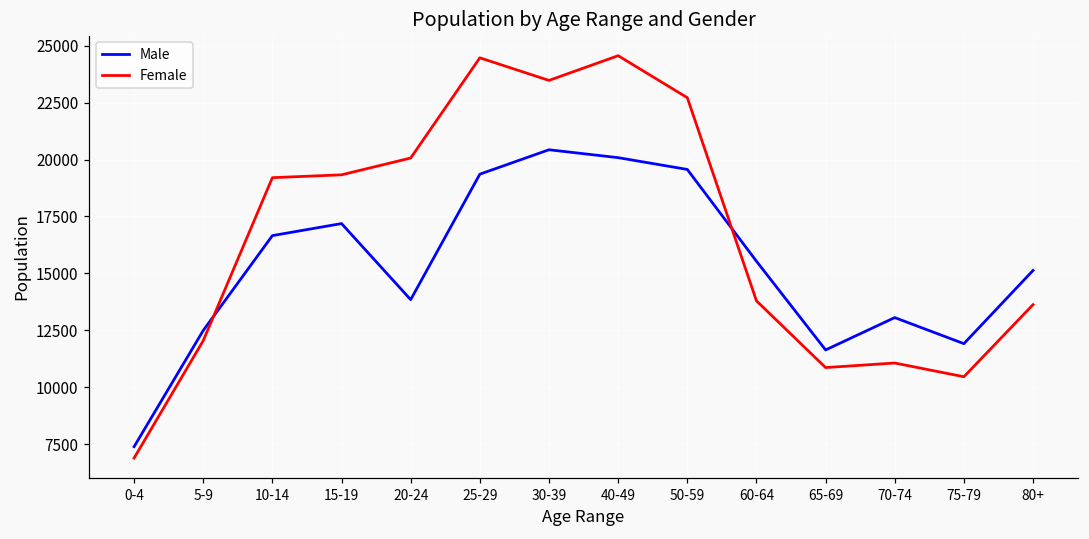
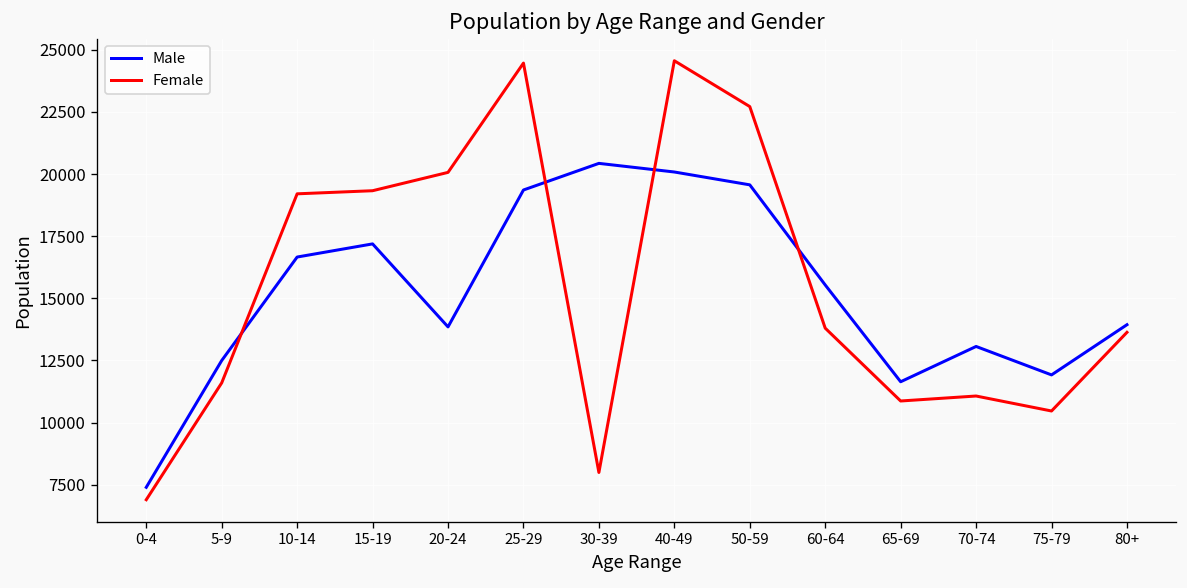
Female, 5-9: 12100 -> 11600
Female, 30-39: 23500 -> 8000
Male, 80+: 15100 -> 13900
